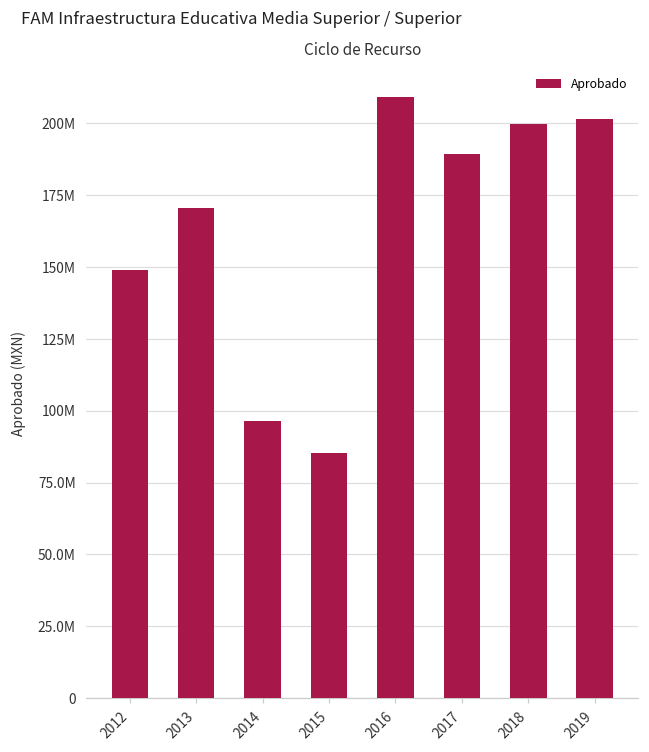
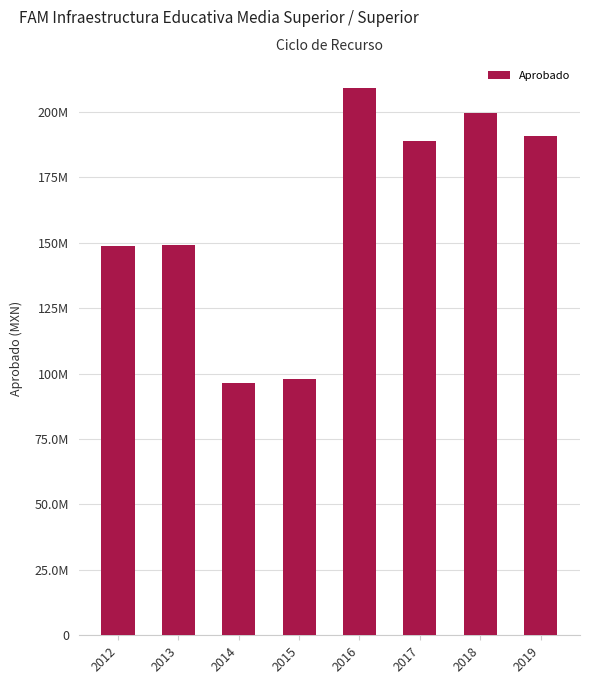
2013: 170000000 -> 149000000
2015: 85000000 -> 98000000
2019: 201000000 -> 191000000
